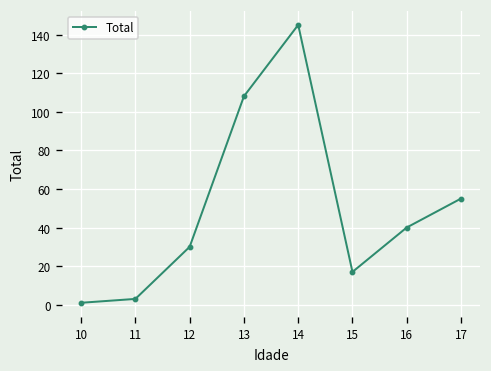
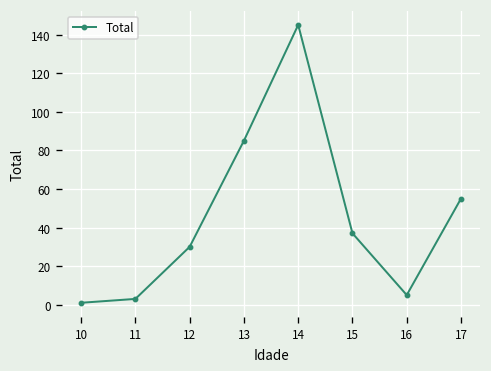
13: 108 -> 85
15: 17 -> 37
16: 40 -> 5
